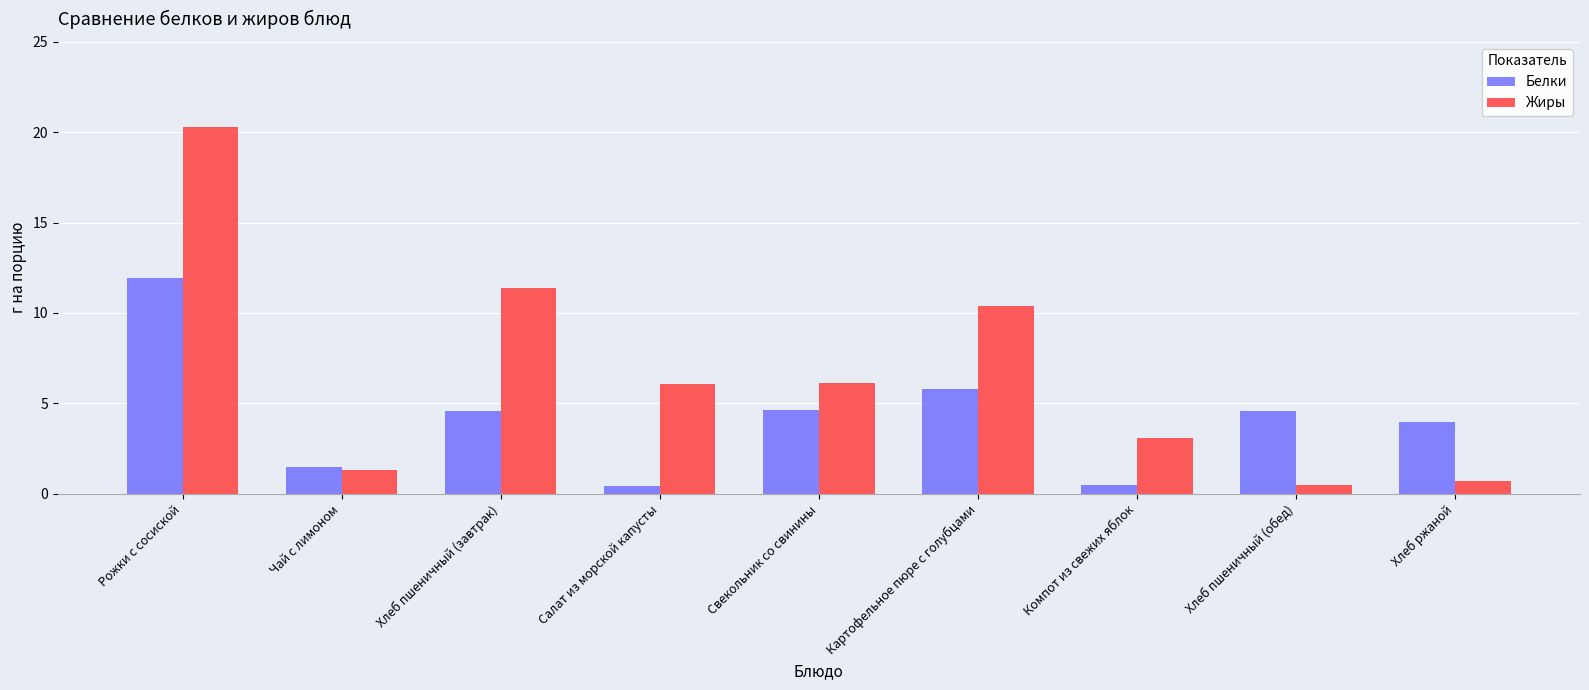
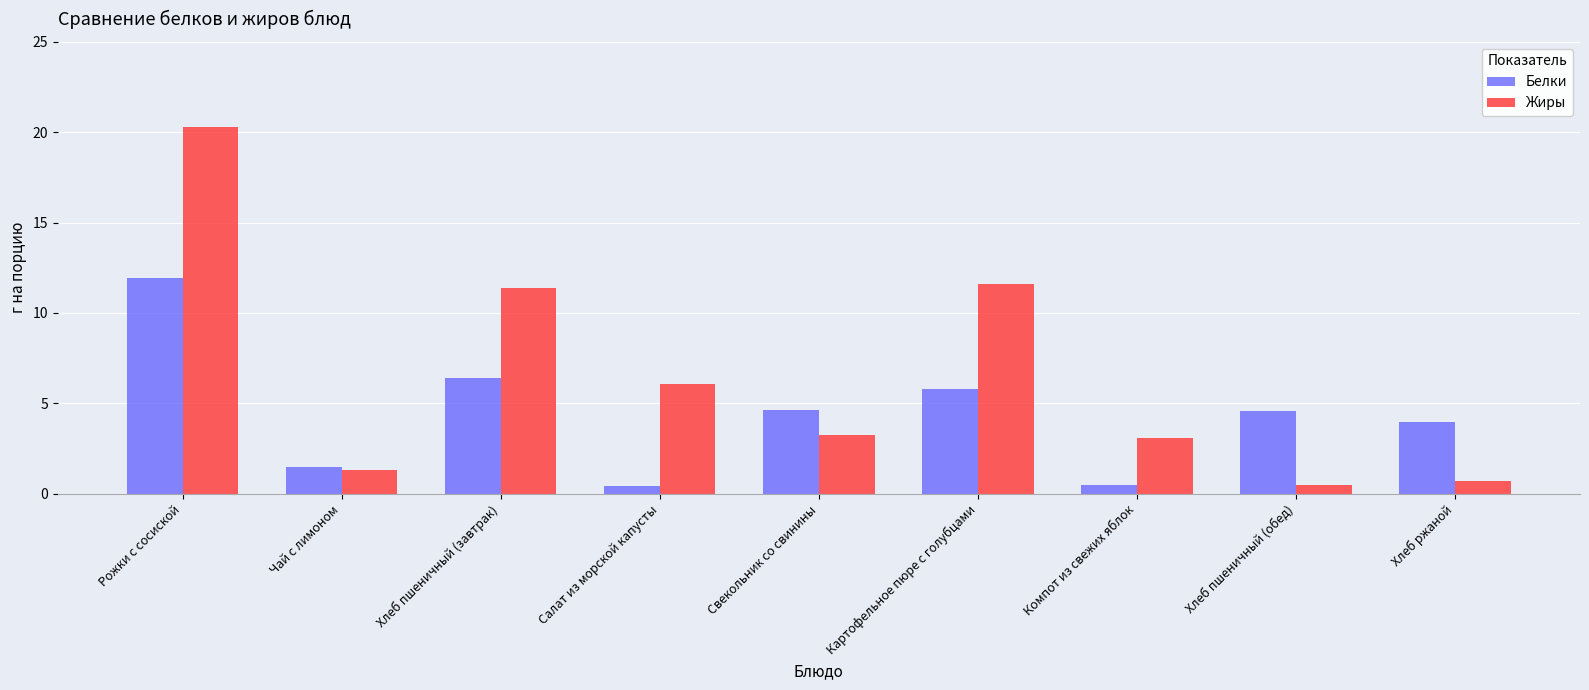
Белки, Хлеб пшеничный (завтрак): 4.6 -> 6.4
Жиры, Свекольник со свинины: 6.1 -> 3.3
Жиры, Картофельное пюре с голубцами: 10.4 -> 11.6
